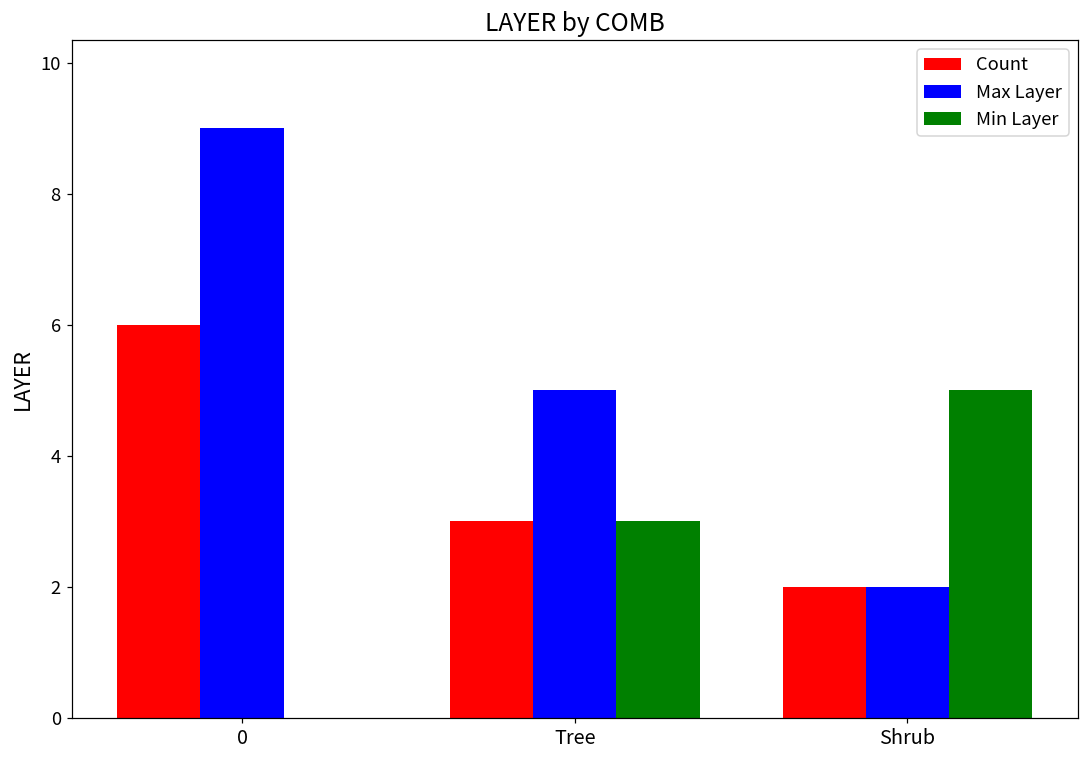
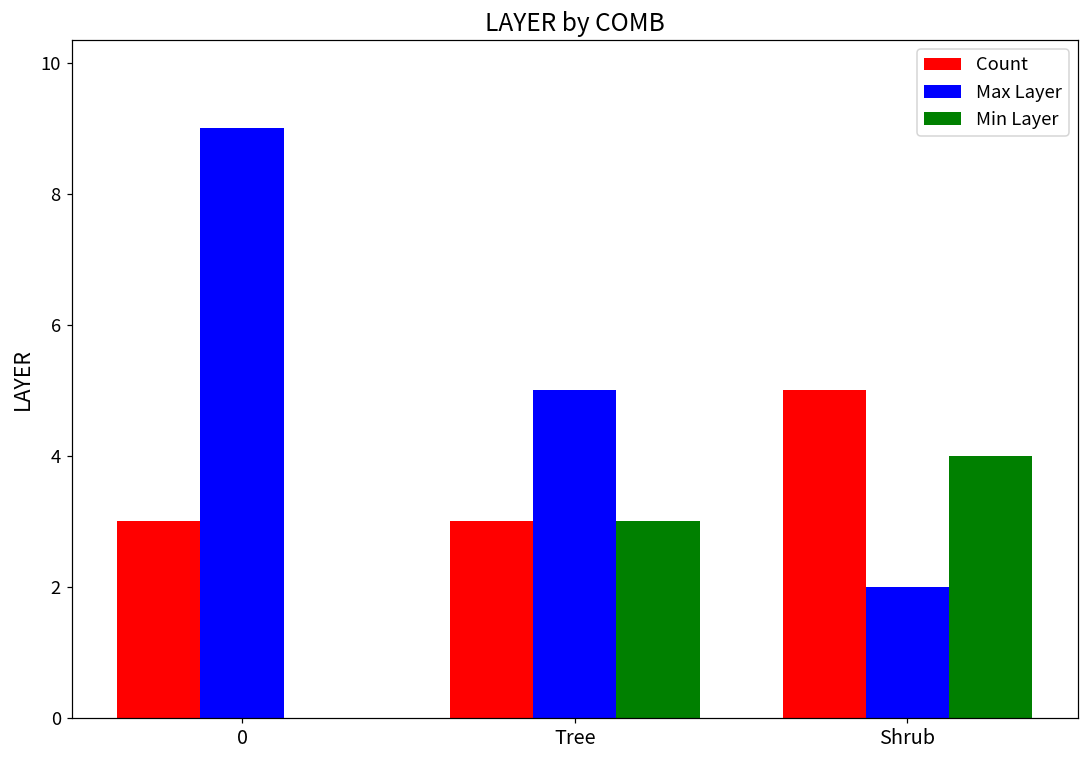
Count, 0: 6 -> 3
Count, Shrub: 2 -> 5
Min Layer, Shrub: 5 -> 4
